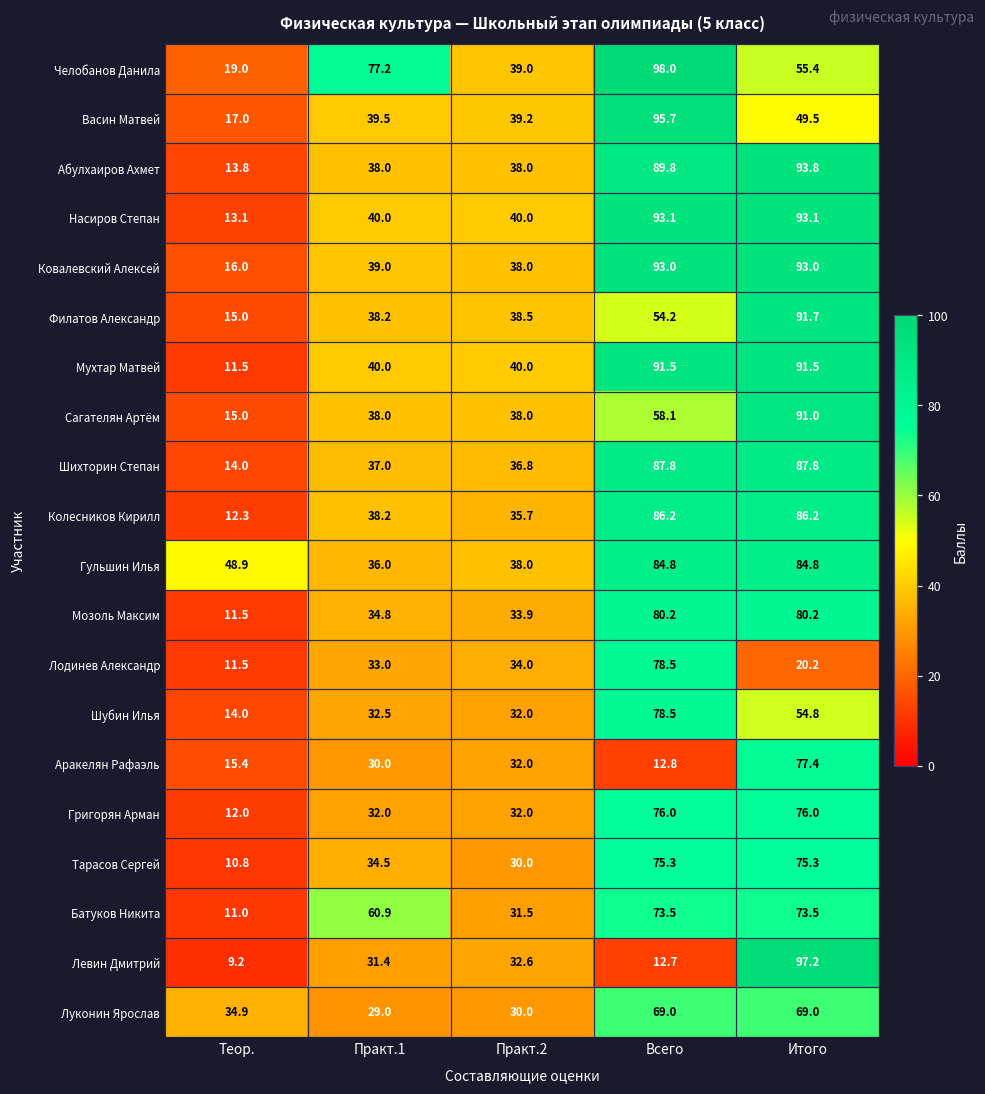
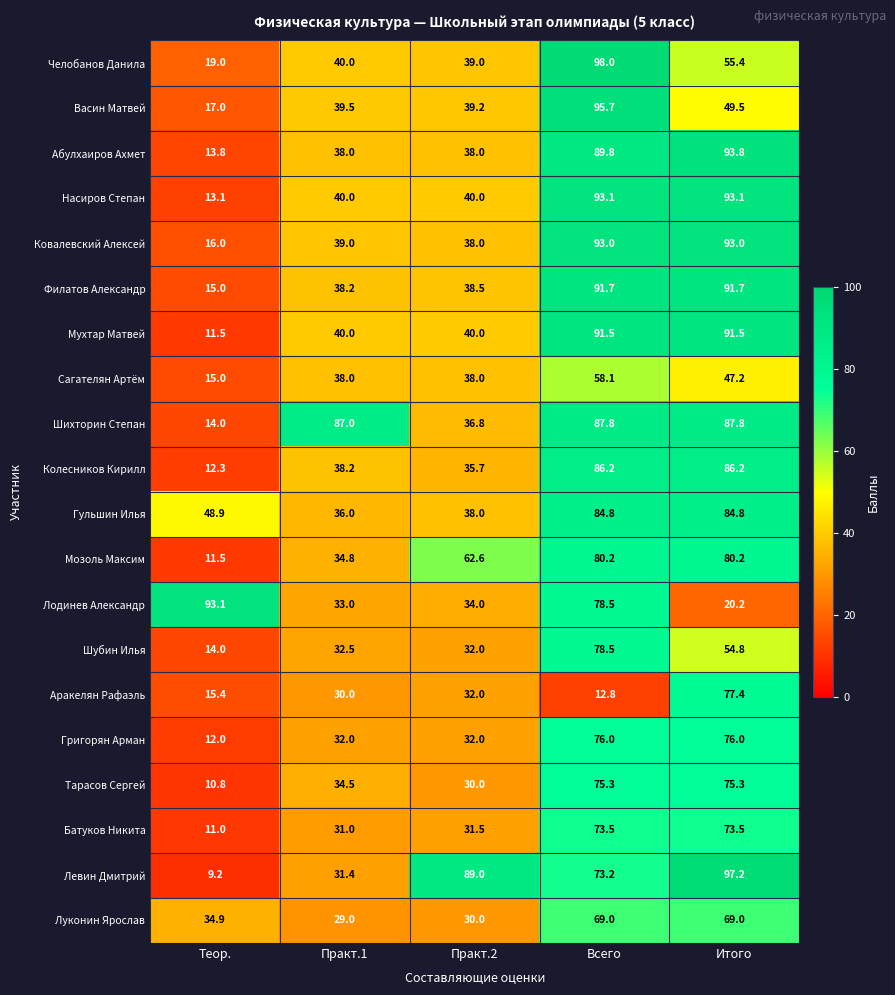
Челобанов Данила, Практ.1: 77.2 -> 40.0
Филатов Александр, Всего: 54.2 -> 91.7
Сагателян Артём, Итого: 91.0 -> 47.2
Шихторин Степан, Практ.1: 37.0 -> 87.0
Мозоль Максим, Практ.2: 33.9 -> 62.6
Лодинев Александр, Теор.: 11.5 -> 93.1
Батуков Никита, Практ.1: 60.9 -> 31.0
Левин Дмитрий, Практ.2: 32.6 -> 89.0
Левин Дмитрий, Всего: 12.7 -> 73.2
